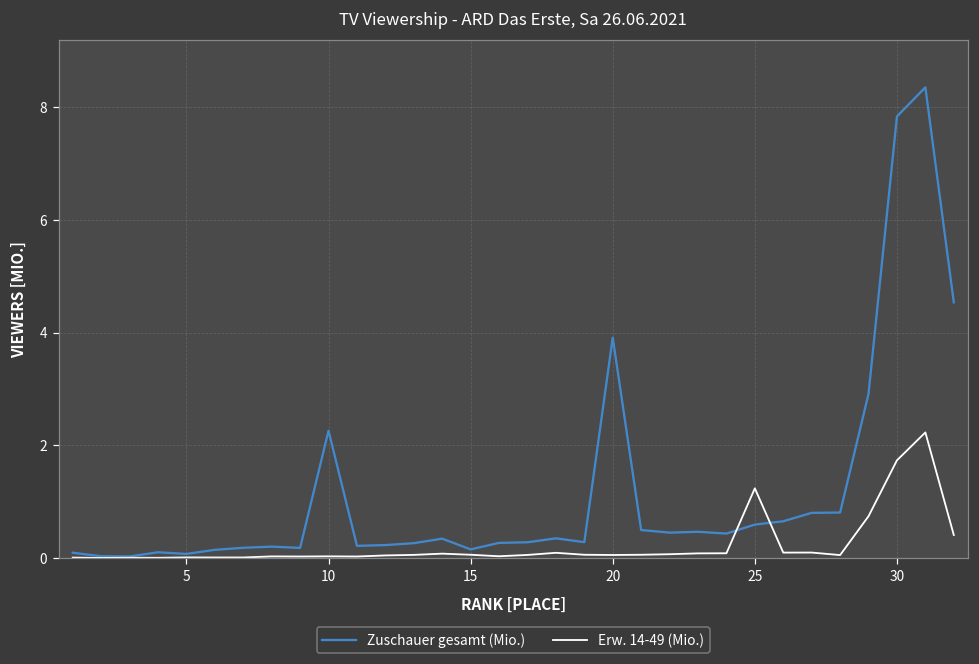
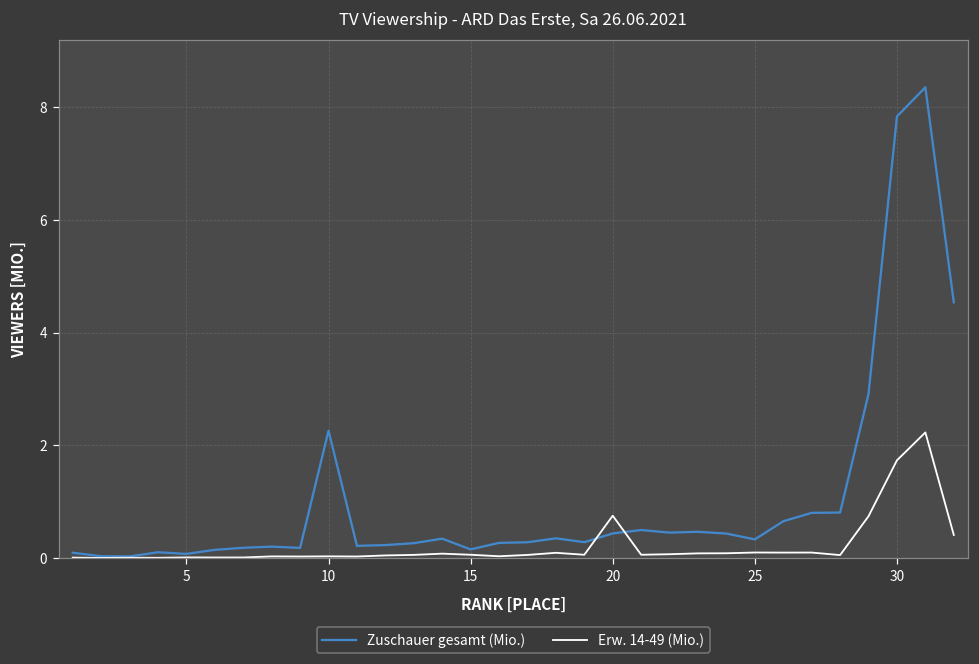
Zuschauer gesamt (Mio.), 20: 3.9 -> 0.4
Erw. 14-49 (Mio.), 20: 0.1 -> 0.8
Zuschauer gesamt (Mio.), 25: 0.6 -> 0.3
Erw. 14-49 (Mio.), 25: 1.2 -> 0.1
